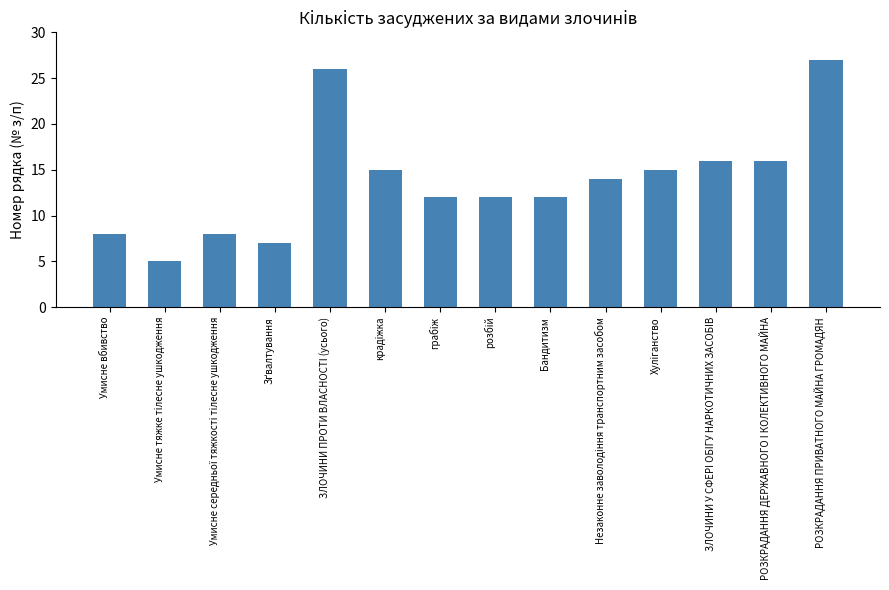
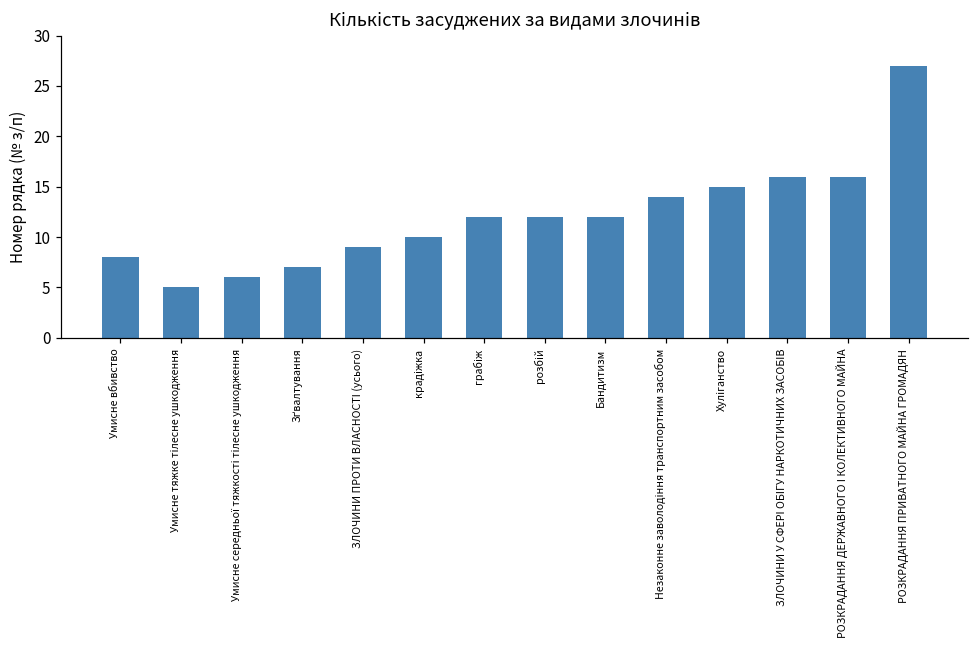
Умисне середньої тяжкості тілесне ушкодження: 8 -> 6
ЗЛОЧИНИ ПРОТИ ВЛАСНОСТІ (усього): 26 -> 9
крадіжка: 15 -> 10
